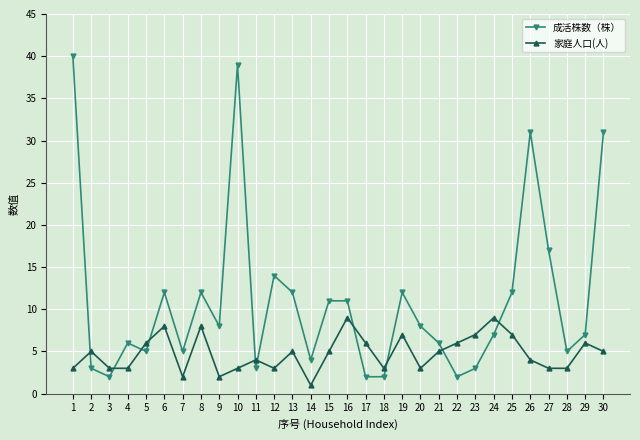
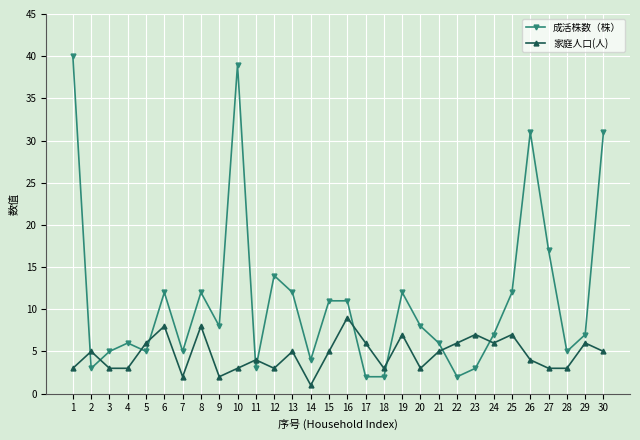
成活株数（株）, 3: 2 -> 5
家庭人口(人), 24: 9 -> 6
